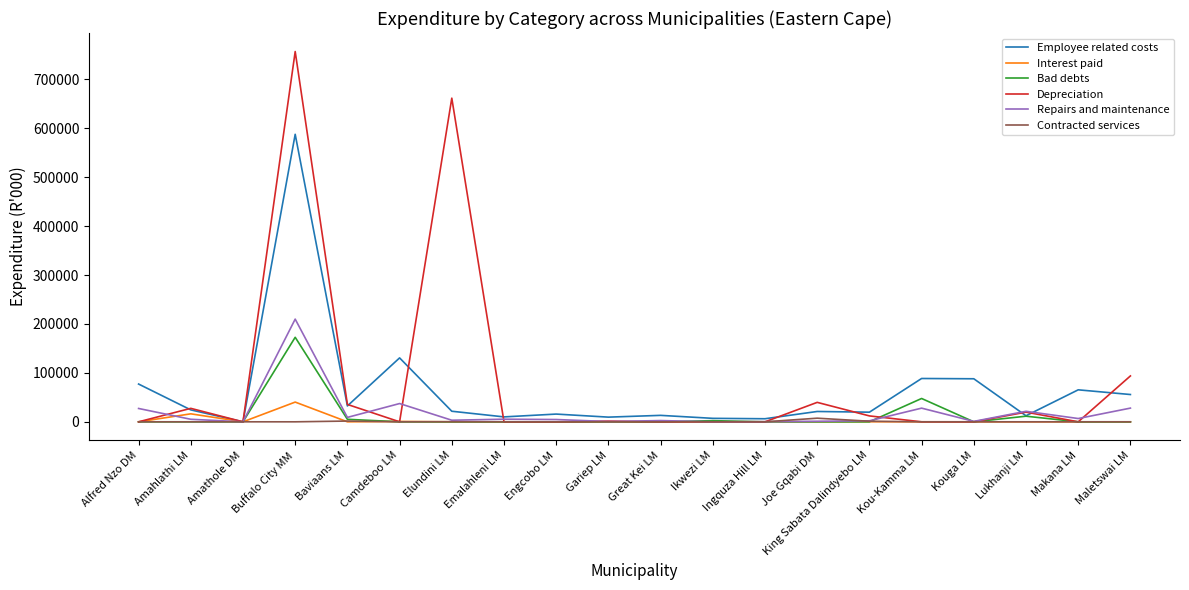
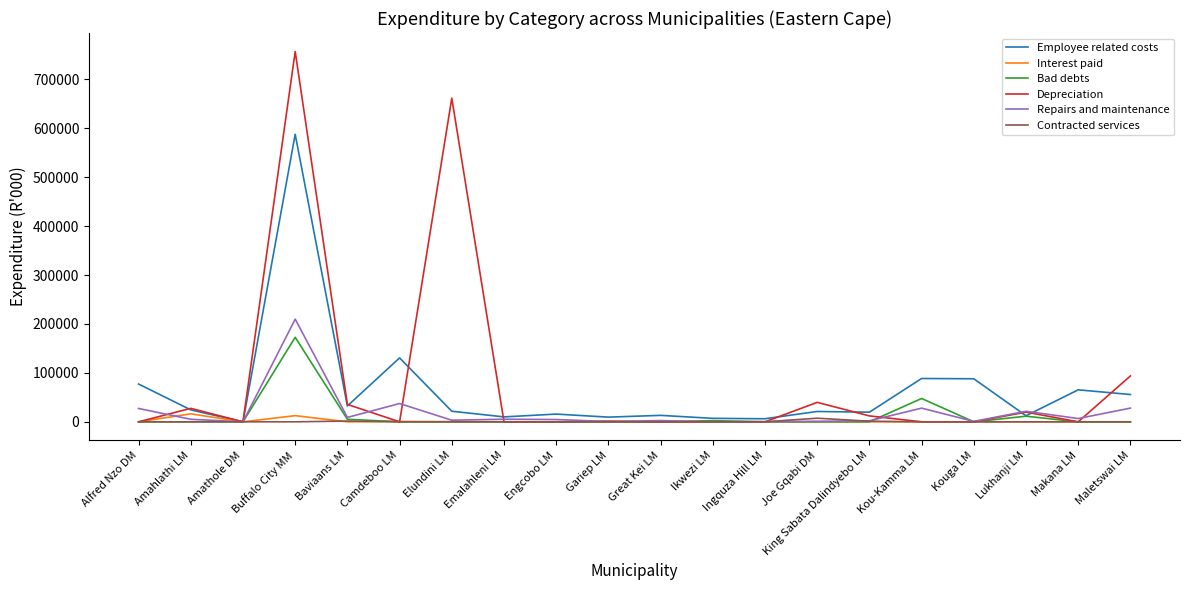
Interest paid, Buffalo City MM: 40000 -> 10000
